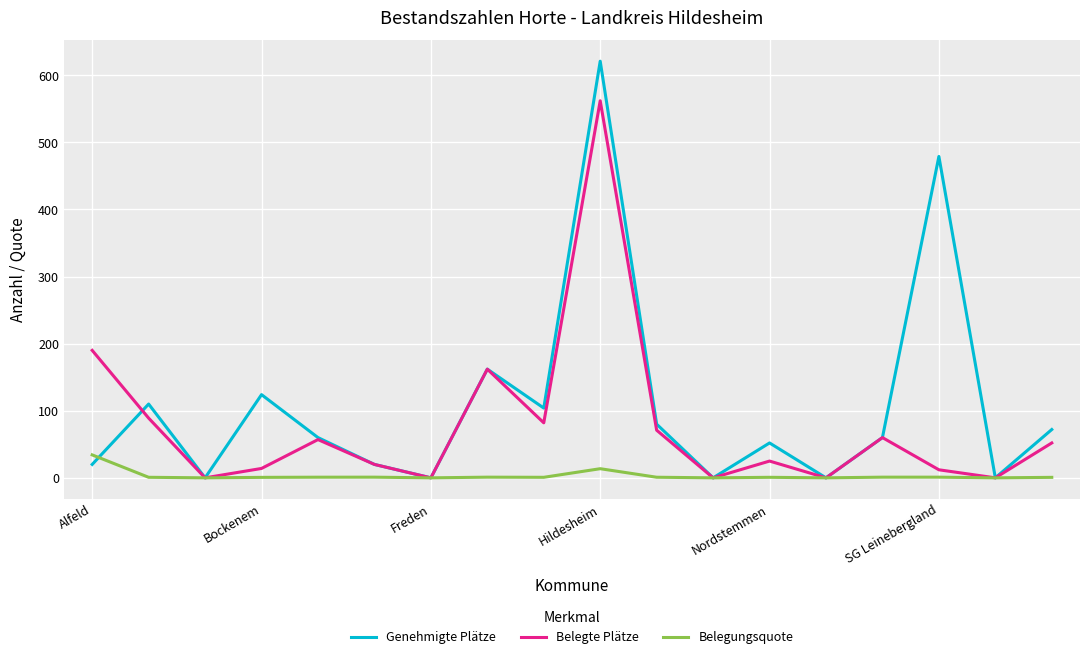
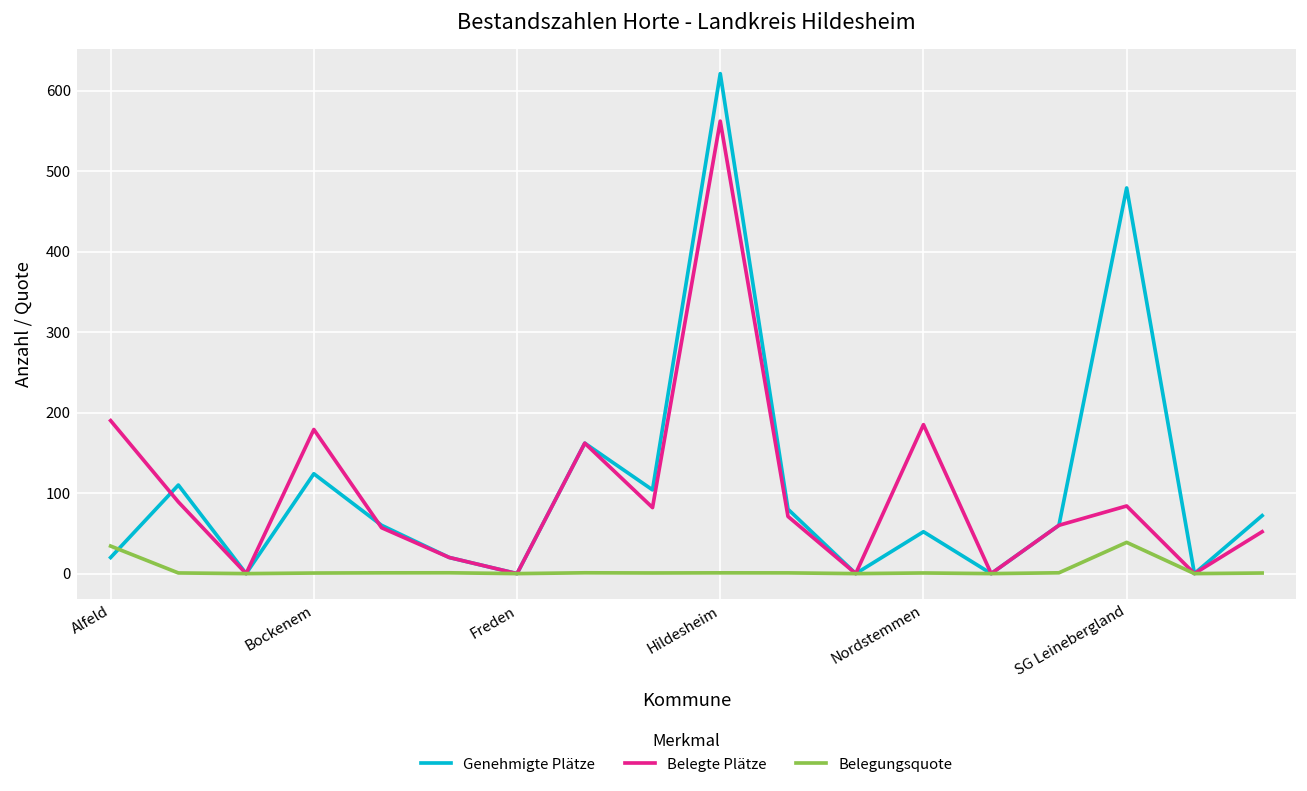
Belegte Plätze, Bockenem: 10 -> 180
Belegungsquote, Hildesheim: 10 -> 0
Belegte Plätze, Nordstemmen: 30 -> 190
Belegte Plätze, SG Leinebergland: 10 -> 80
Belegungsquote, SG Leinebergland: 0 -> 40
